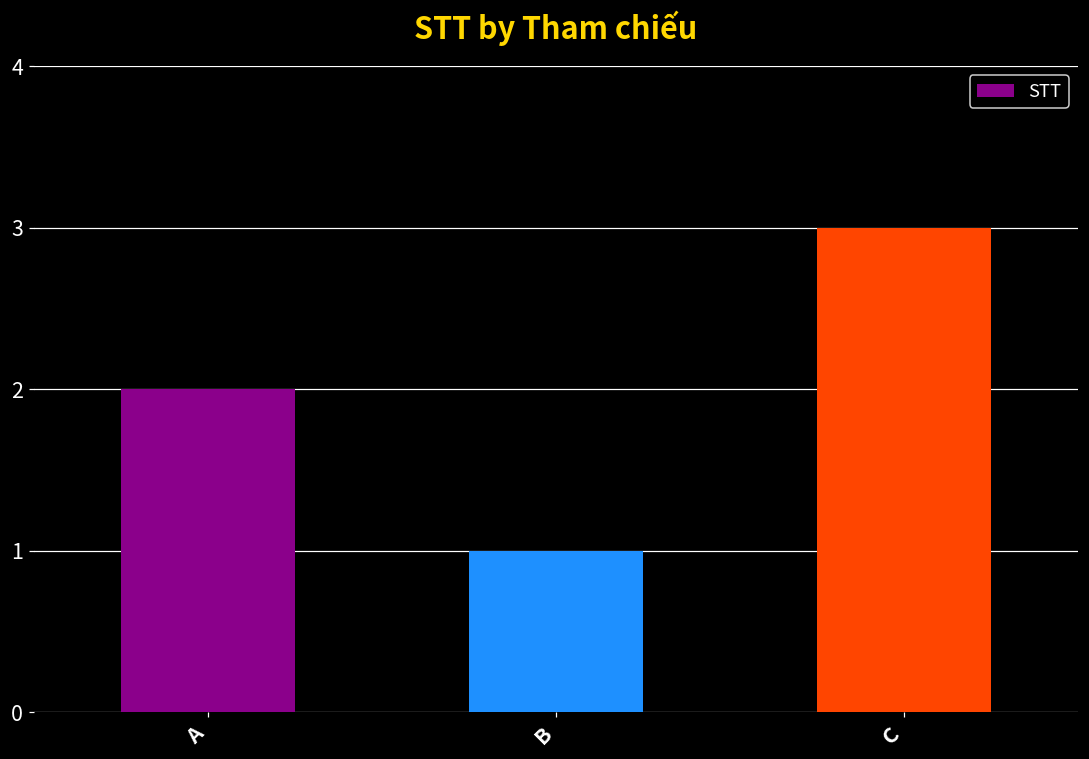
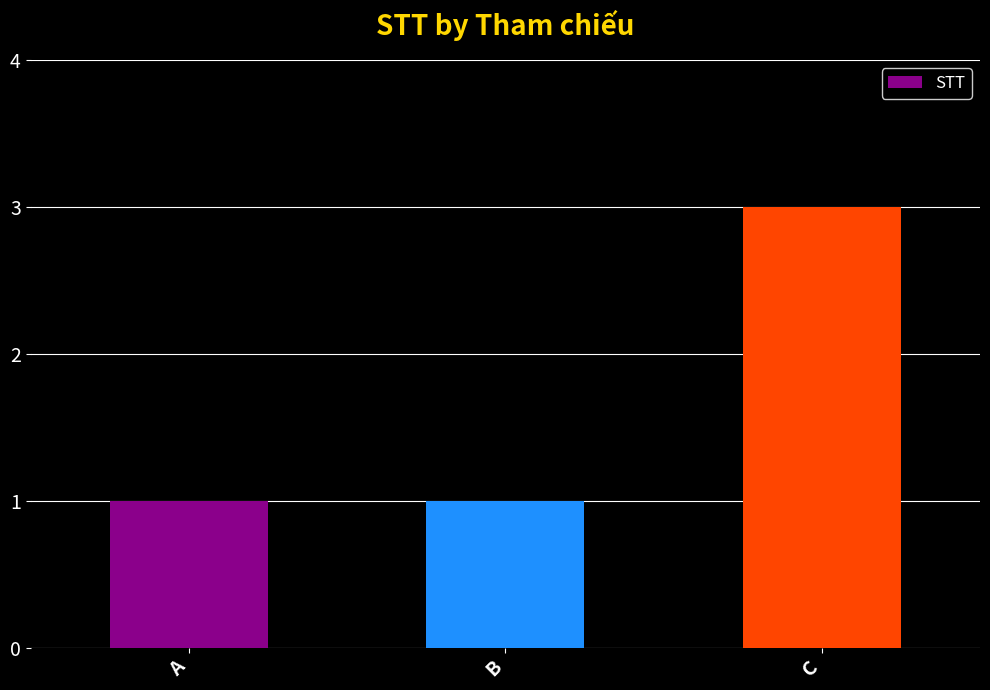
A: 2 -> 1
